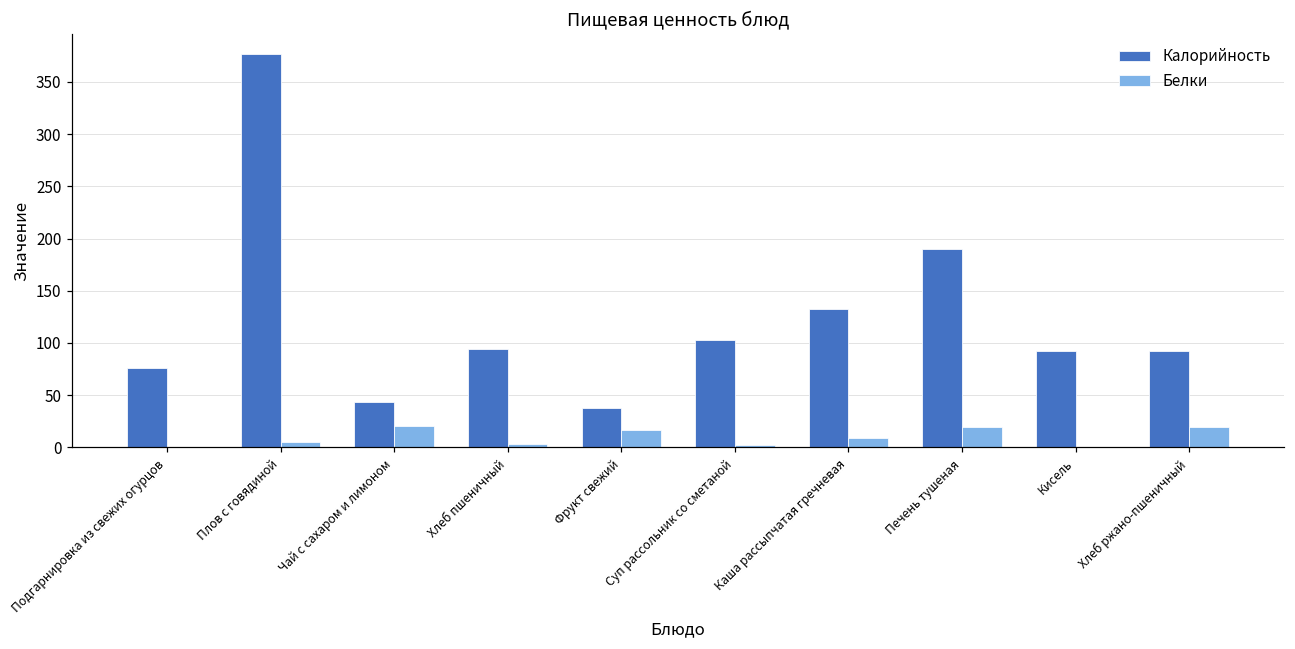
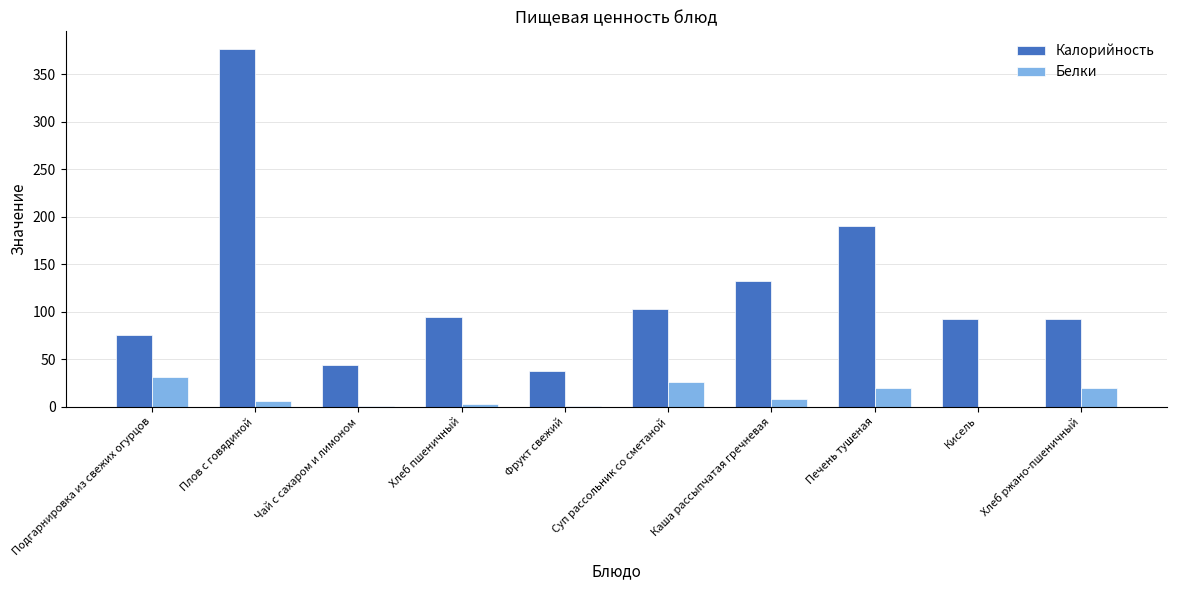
Белки, Подгарнировка из свежих огурцов: 0 -> 30
Белки, Чай с сахаром и лимоном: 20 -> 0
Белки, Фрукт свежий: 20 -> 0
Белки, Суп рассольник со сметаной: 0 -> 30
